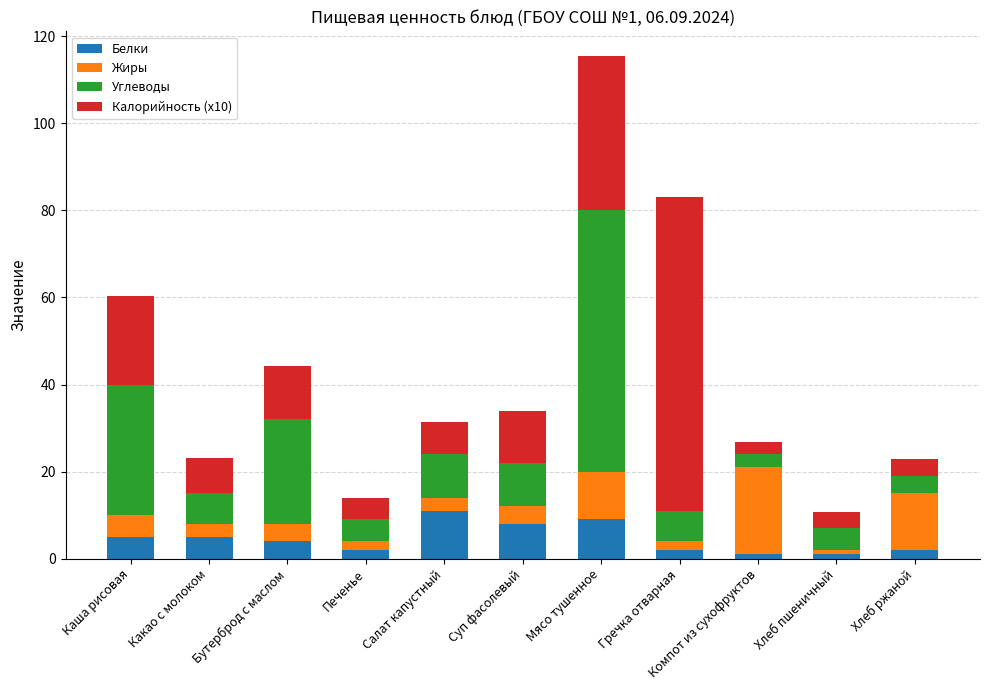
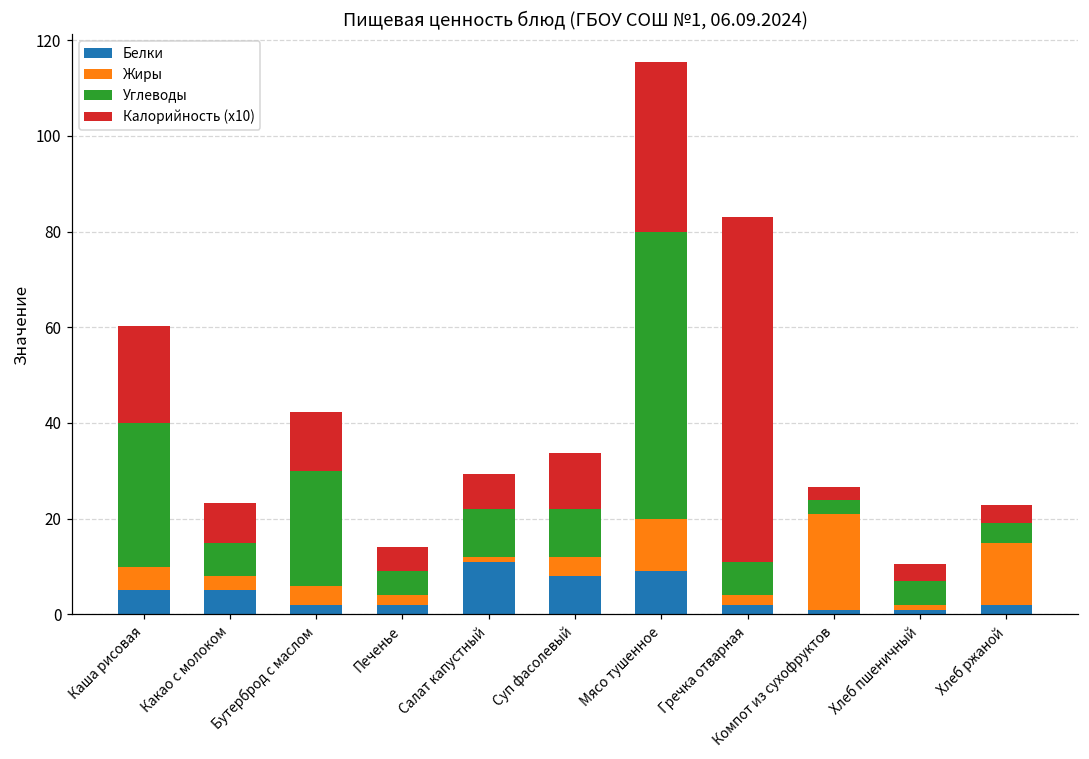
Белки, Бутерброд с маслом: 4 -> 2
Жиры, Салат капустный: 3 -> 1
